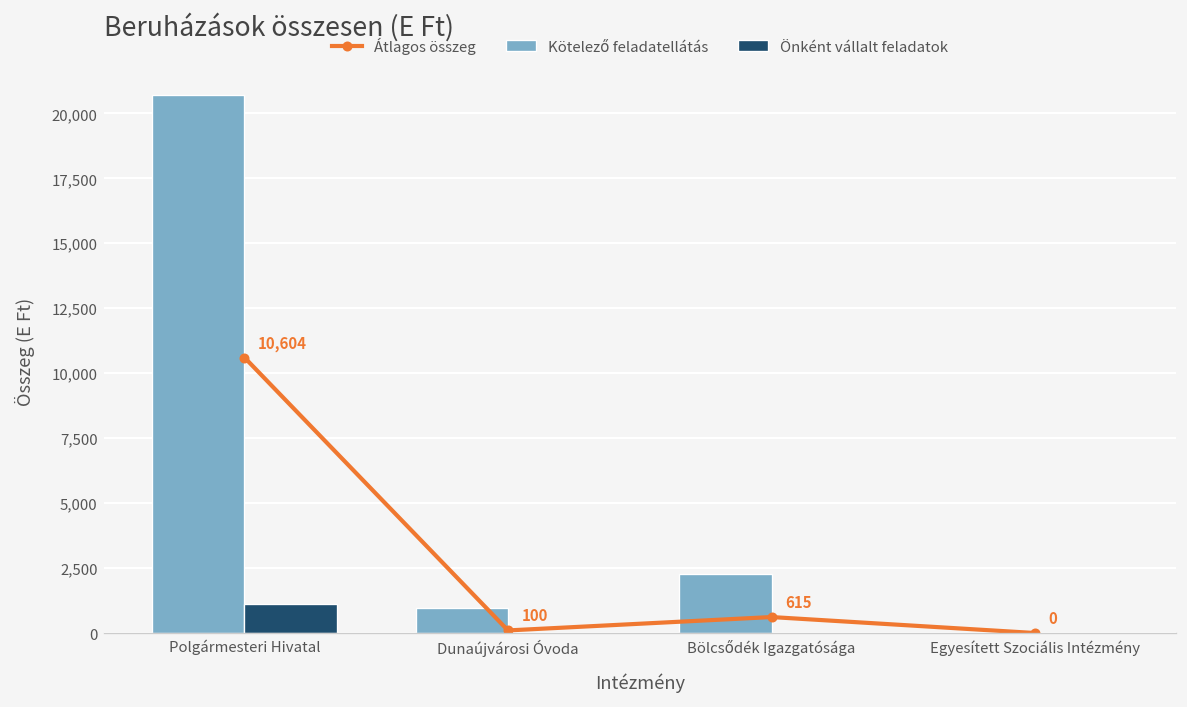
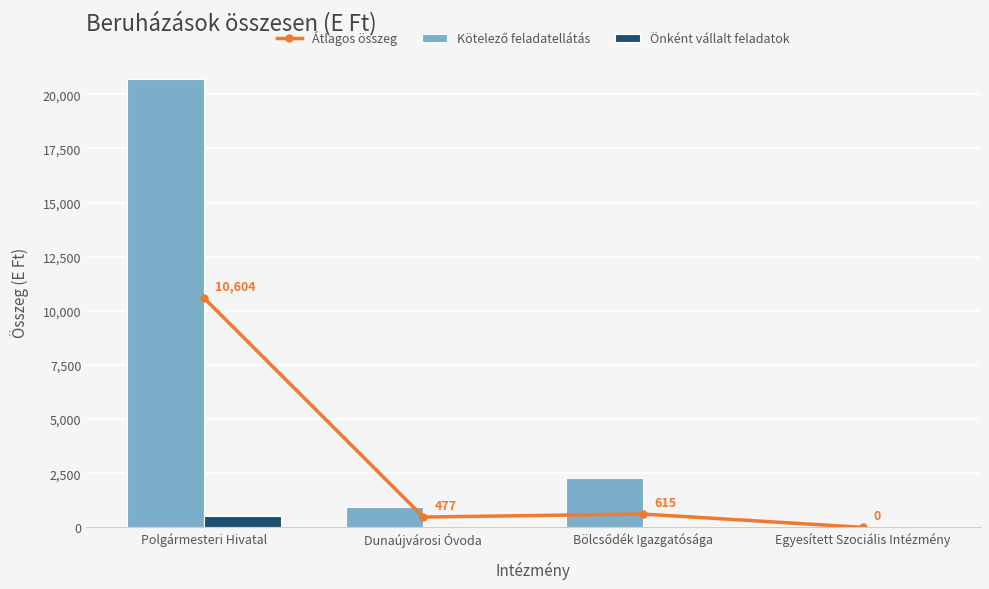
Önként vállalt feladatok, Polgármesteri Hivatal: 1,100 -> 500
Átlagos összeg, Dunaújvárosi Óvoda: 100 -> 477
